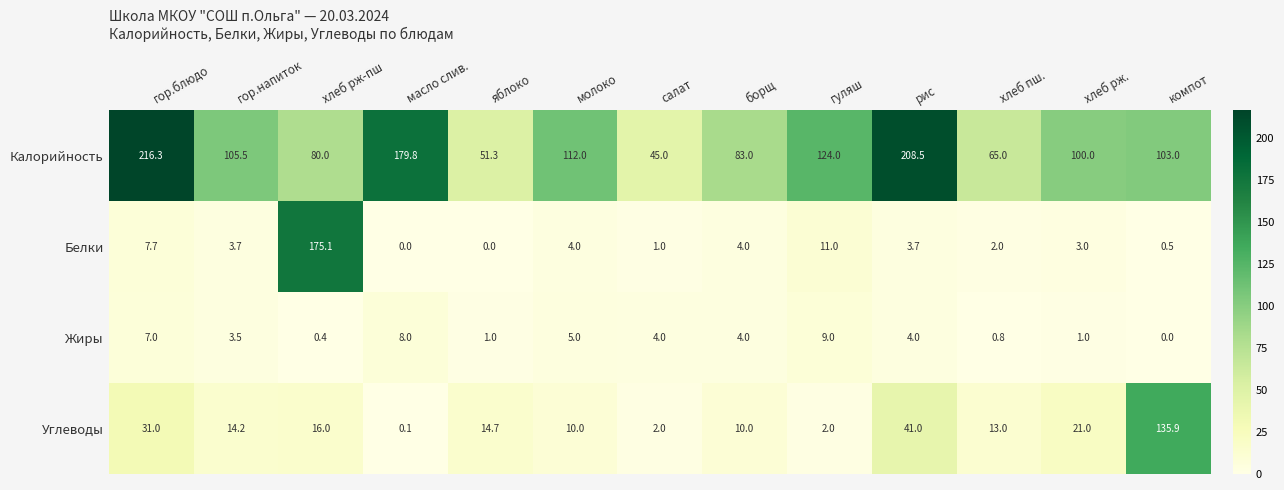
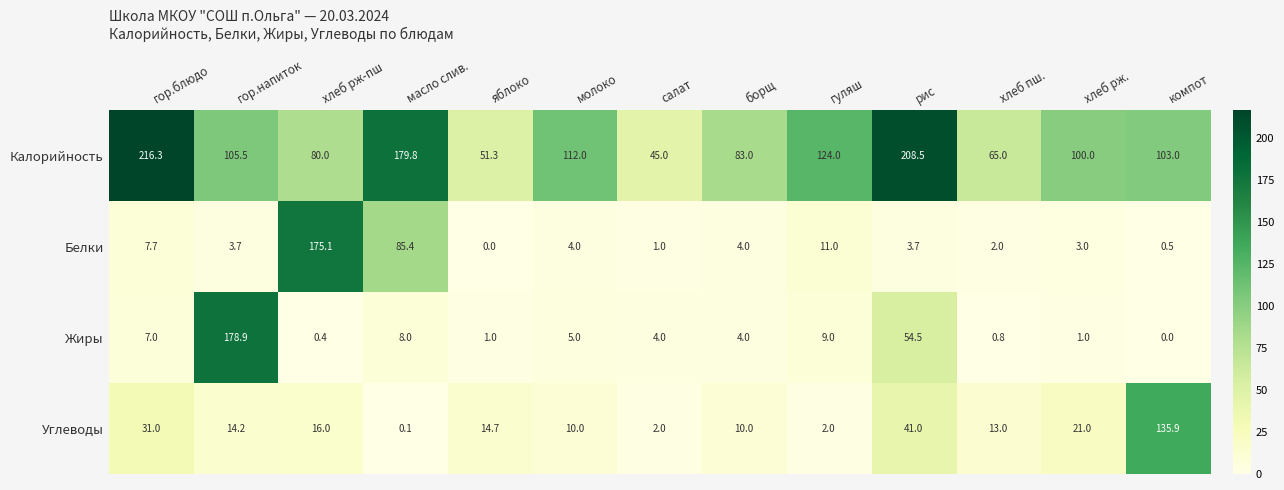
Белки, масло слив.: 0.0 -> 85.4
Жиры, гор.напиток: 3.5 -> 178.9
Жиры, рис: 4.0 -> 54.5
